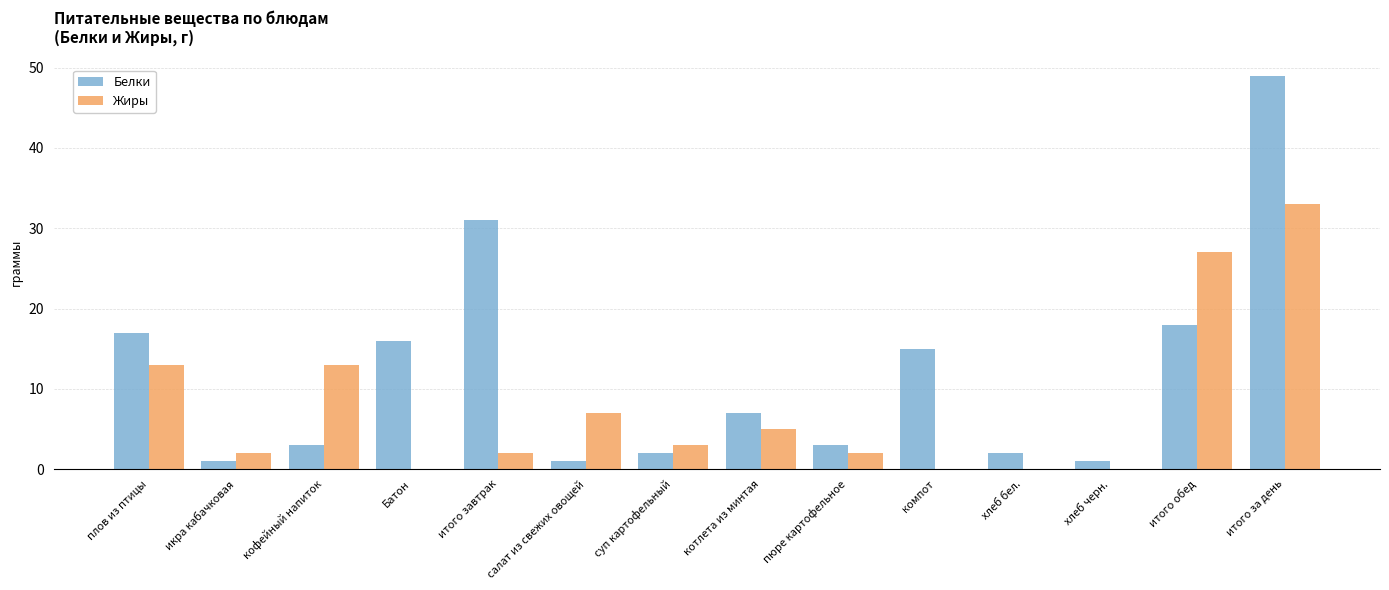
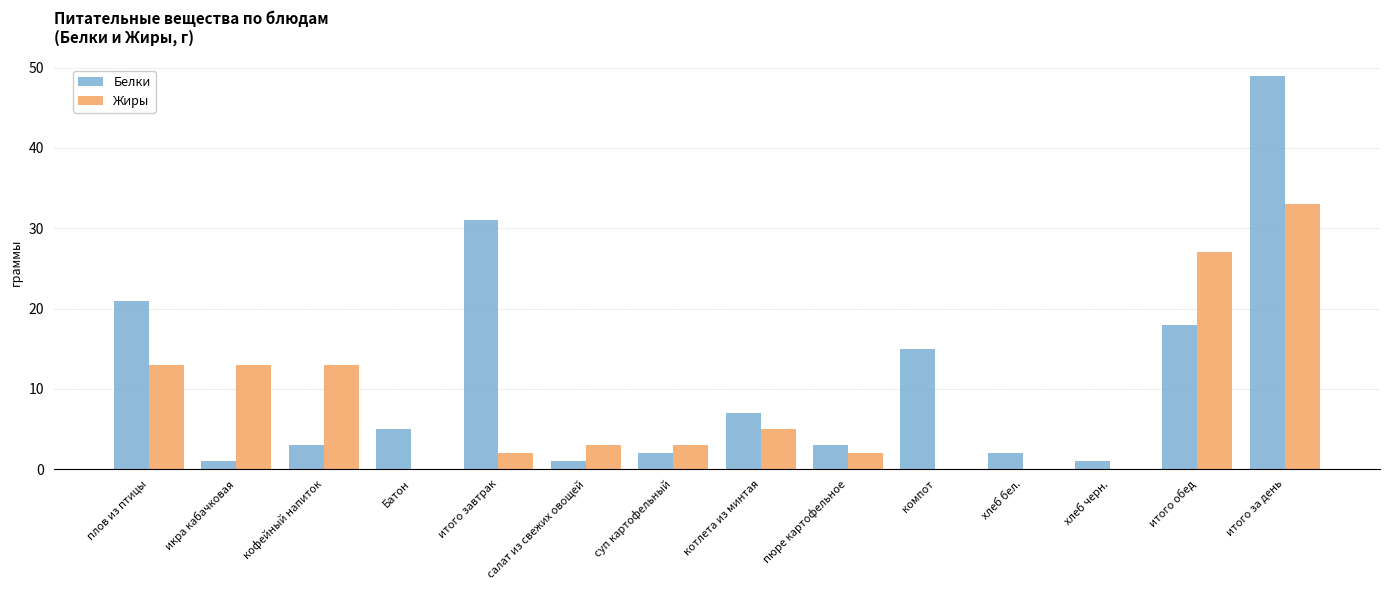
Белки, плов из птицы: 17 -> 21
Жиры, икра кабачковая: 2 -> 13
Белки, Батон: 16 -> 5
Жиры, салат из свежих овощей: 7 -> 3
